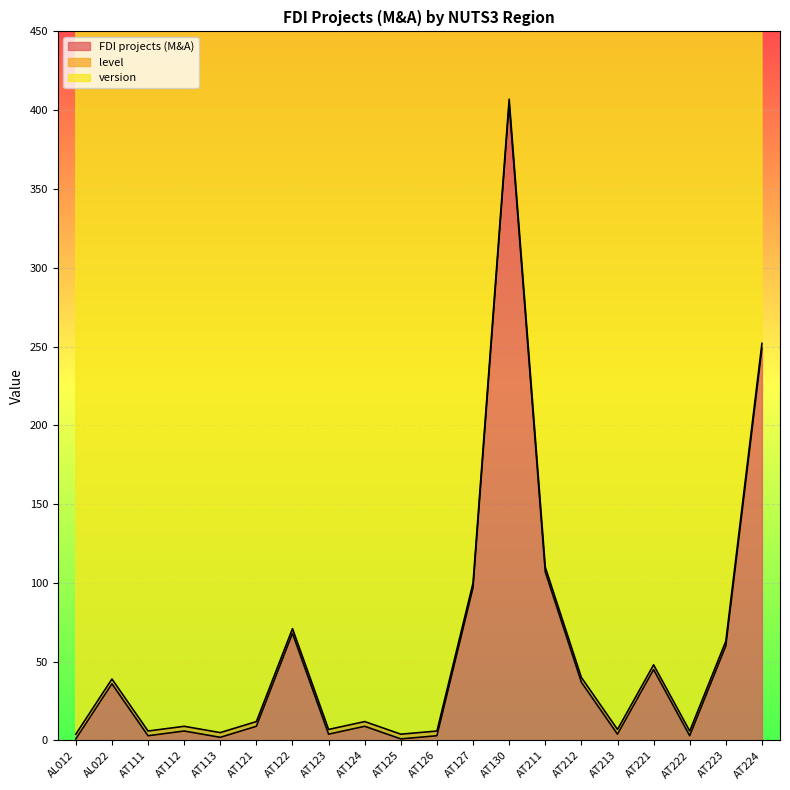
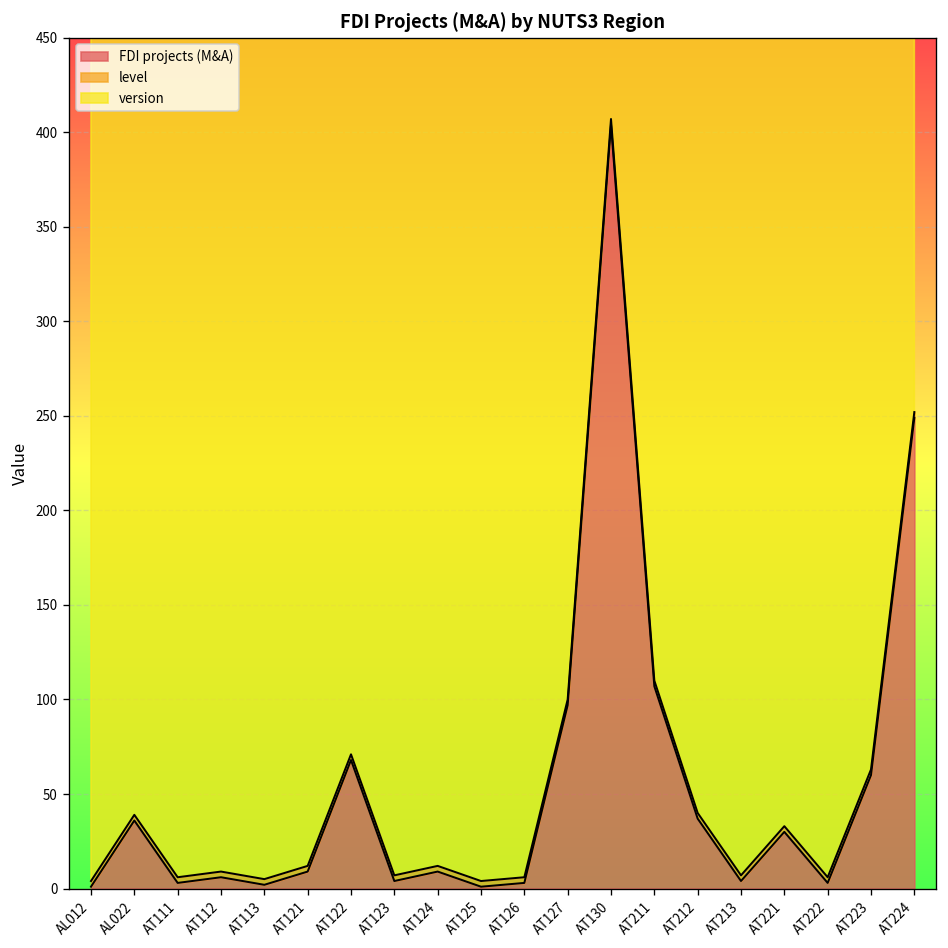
FDI projects (M&A), AT221: 45 -> 30
